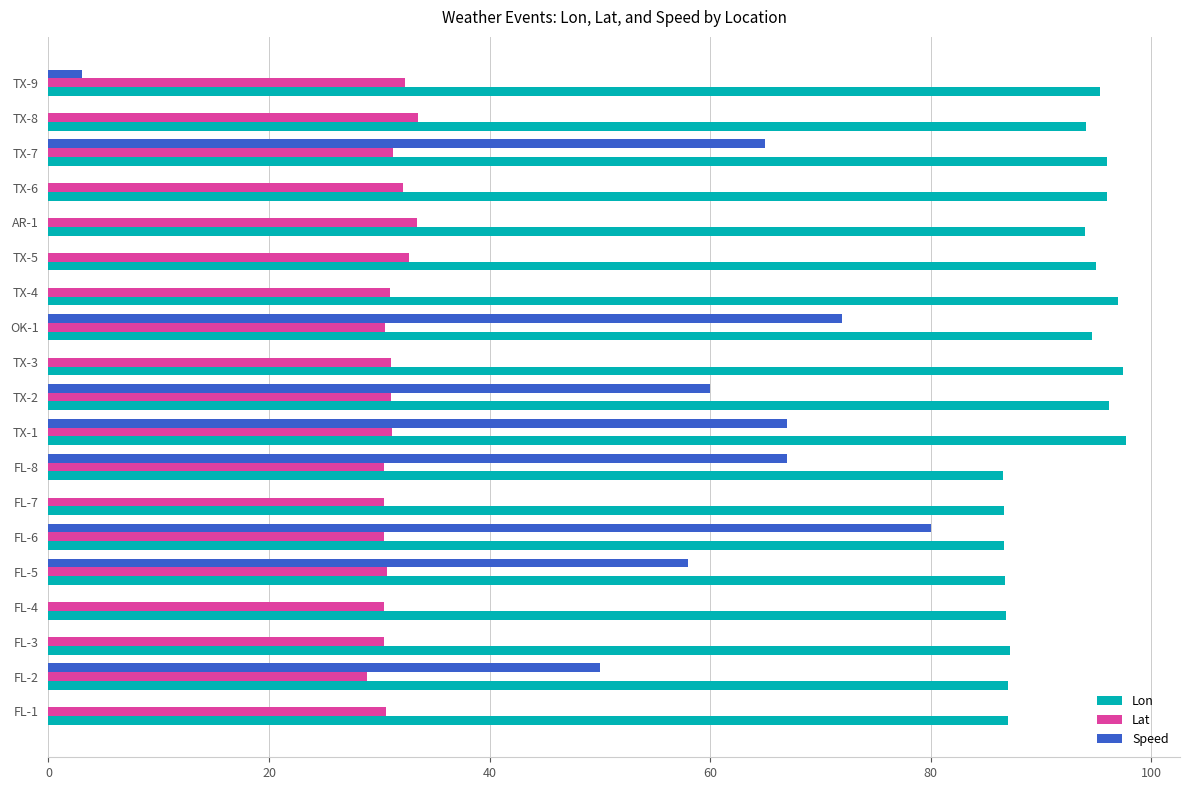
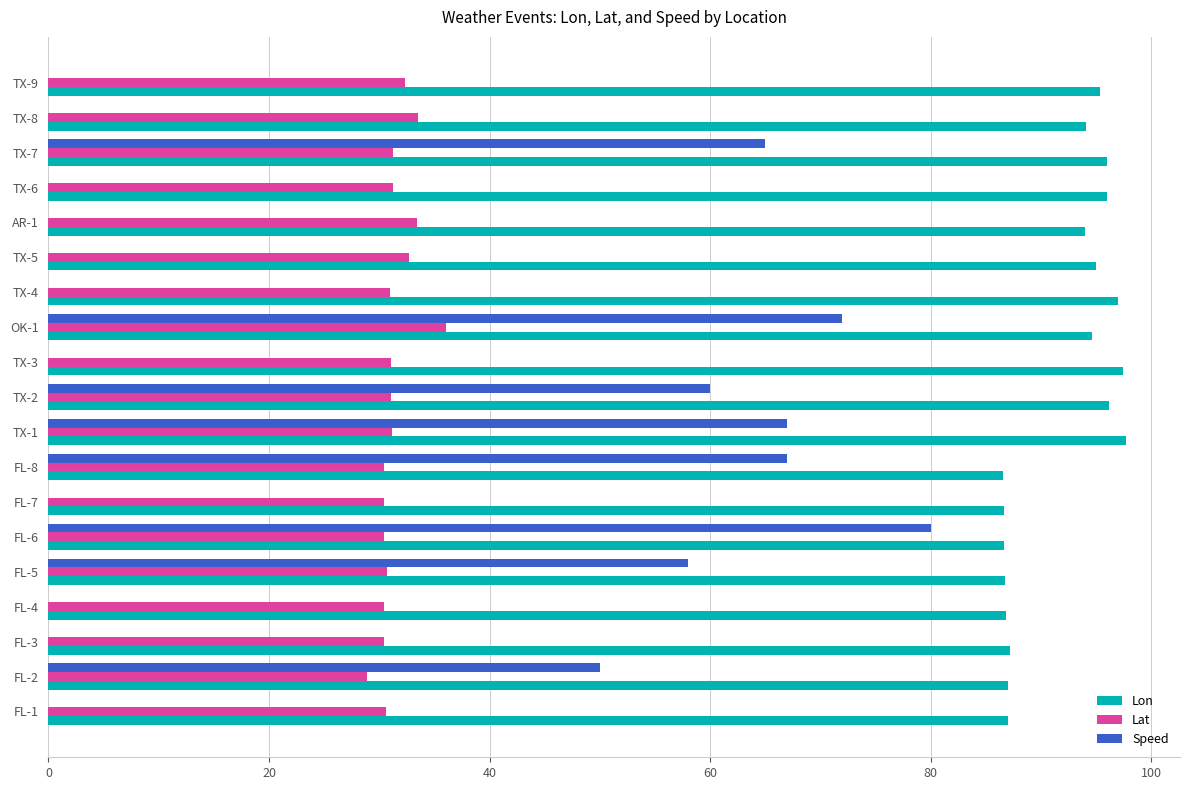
Speed, TX-9: 3 -> 0
Lat, TX-6: 32.1 -> 31.3
Lat, OK-1: 30.5 -> 36.0
